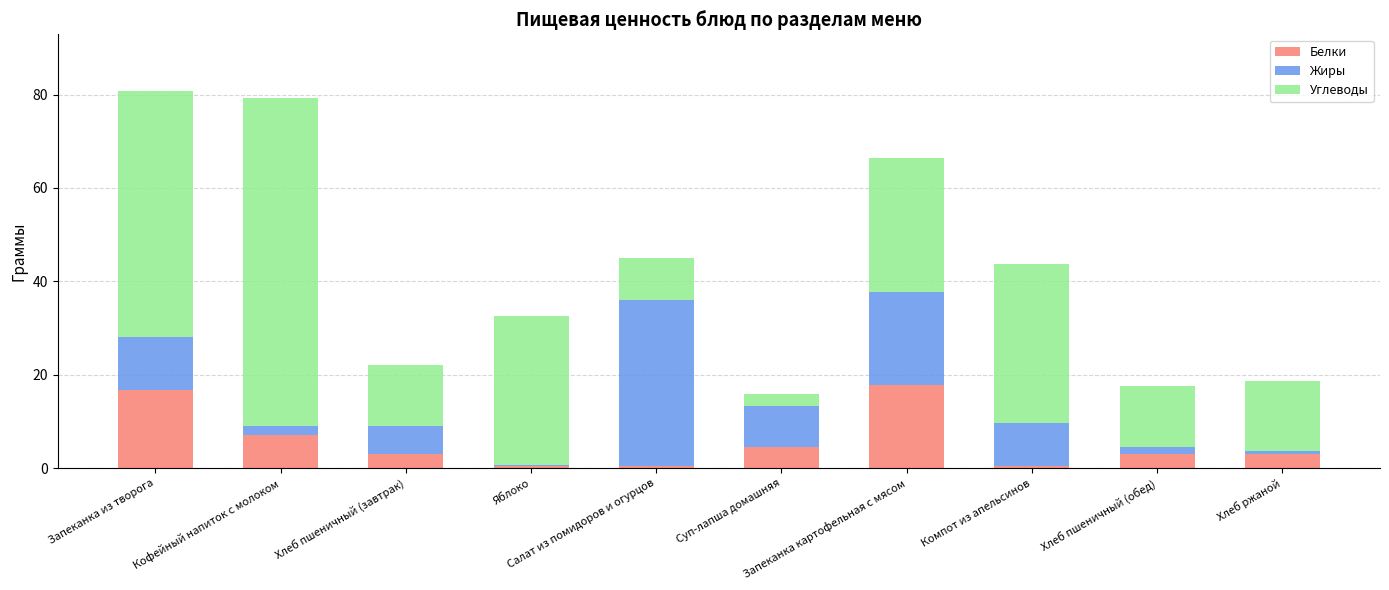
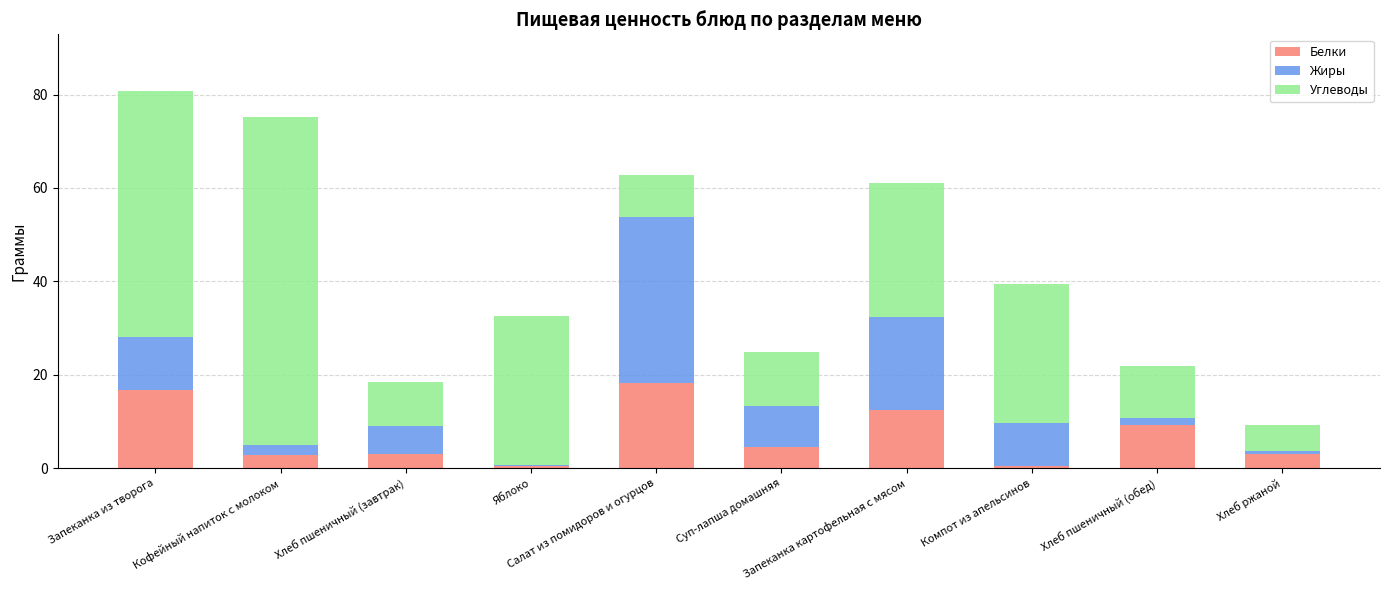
Белки, Кофейный напиток с молоком: 7 -> 3
Углеводы, Хлеб пшеничный (завтрак): 13 -> 9
Белки, Салат из помидоров и огурцов: 1 -> 18
Углеводы, Суп-лапша домашняя: 2 -> 12
Белки, Запеканка картофельная с мясом: 18 -> 12
Углеводы, Компот из апельсинов: 34 -> 30
Белки, Хлеб пшеничный (обед): 3 -> 9
Углеводы, Хлеб пшеничный (обед): 13 -> 11
Углеводы, Хлеб ржаной: 15 -> 6
